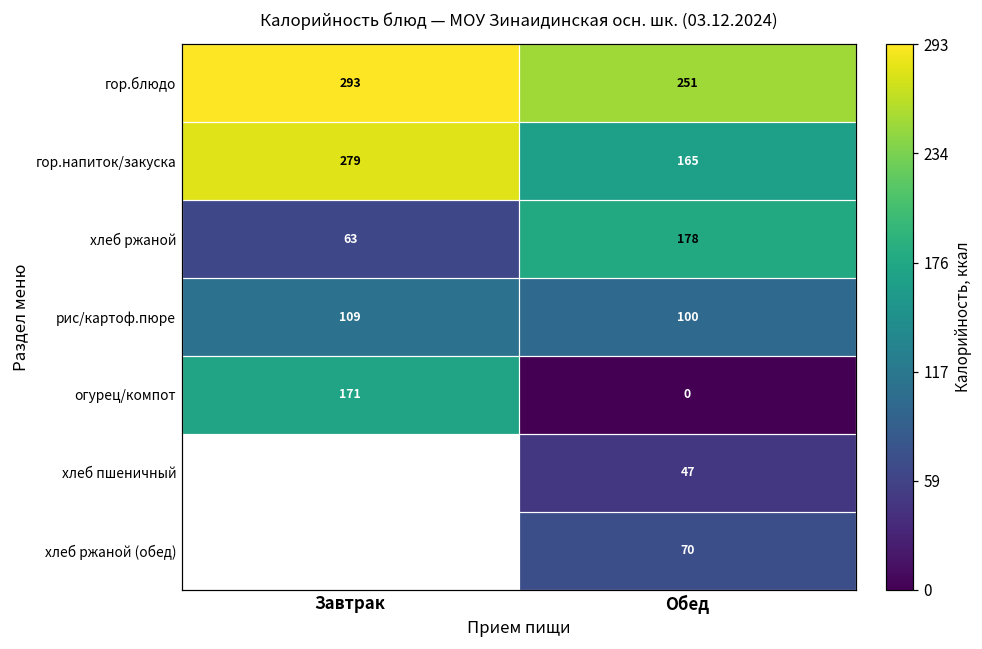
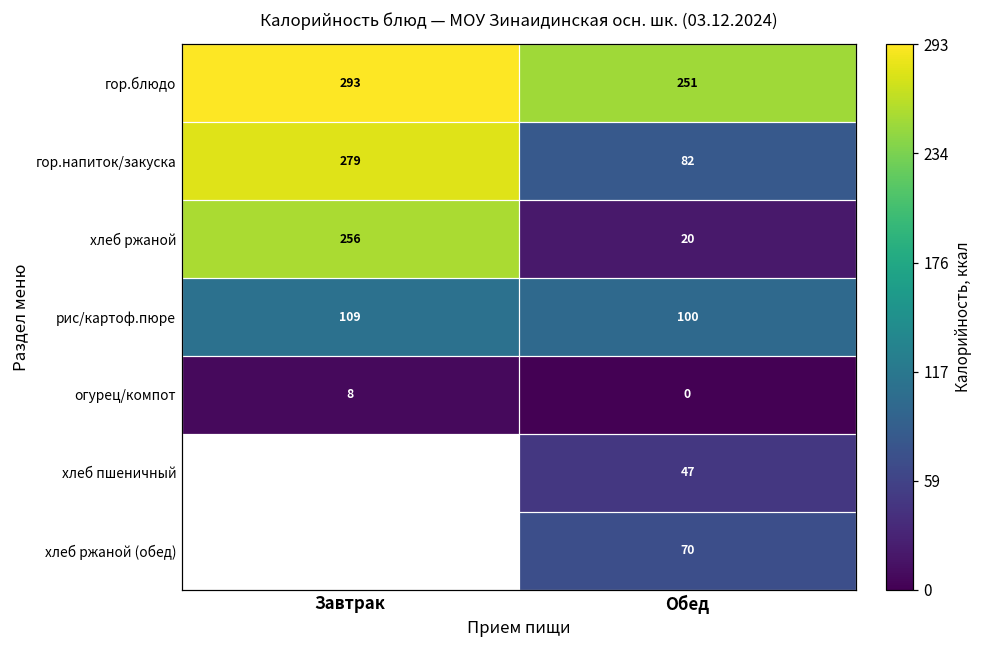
гор.напиток/закуска, Обед: 165 -> 82
хлеб ржаной, Завтрак: 63 -> 256
хлеб ржаной, Обед: 178 -> 20
огурец/компот, Завтрак: 171 -> 8
